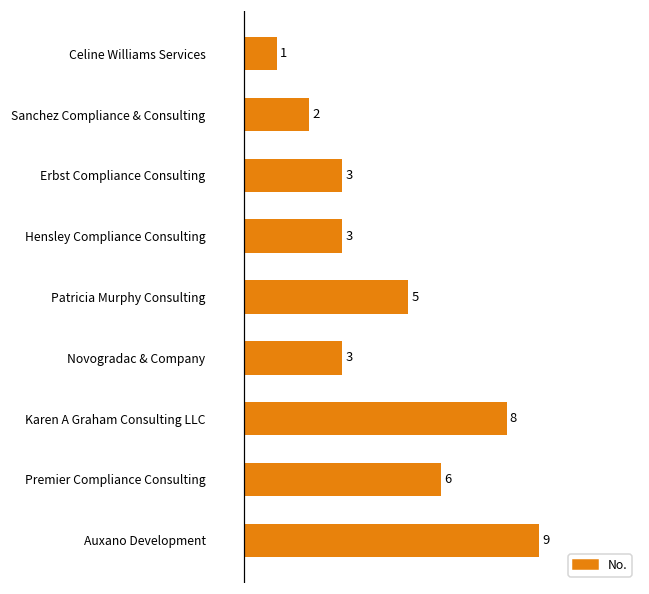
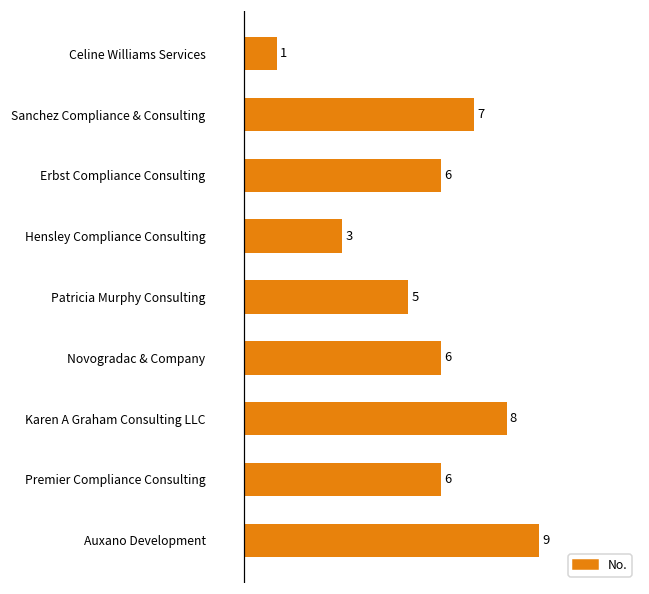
Sanchez Compliance & Consulting: 2 -> 7
Erbst Compliance Consulting: 3 -> 6
Novogradac & Company: 3 -> 6
